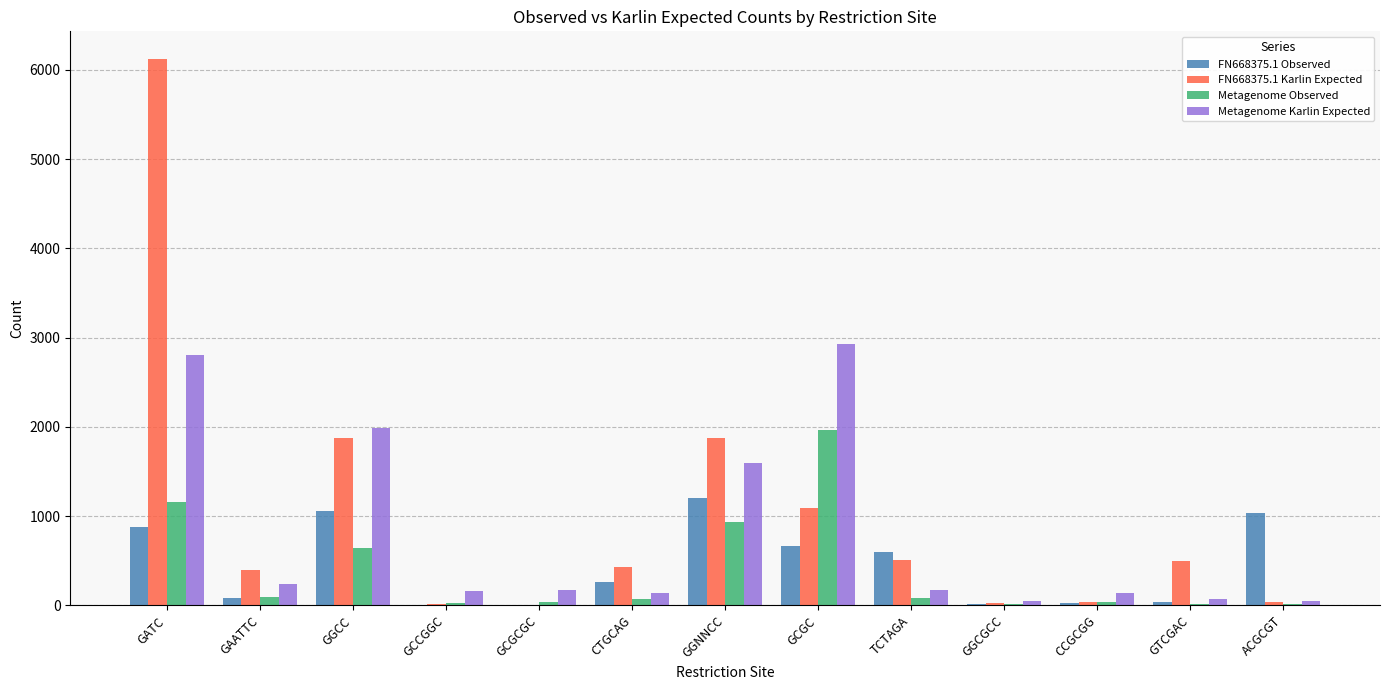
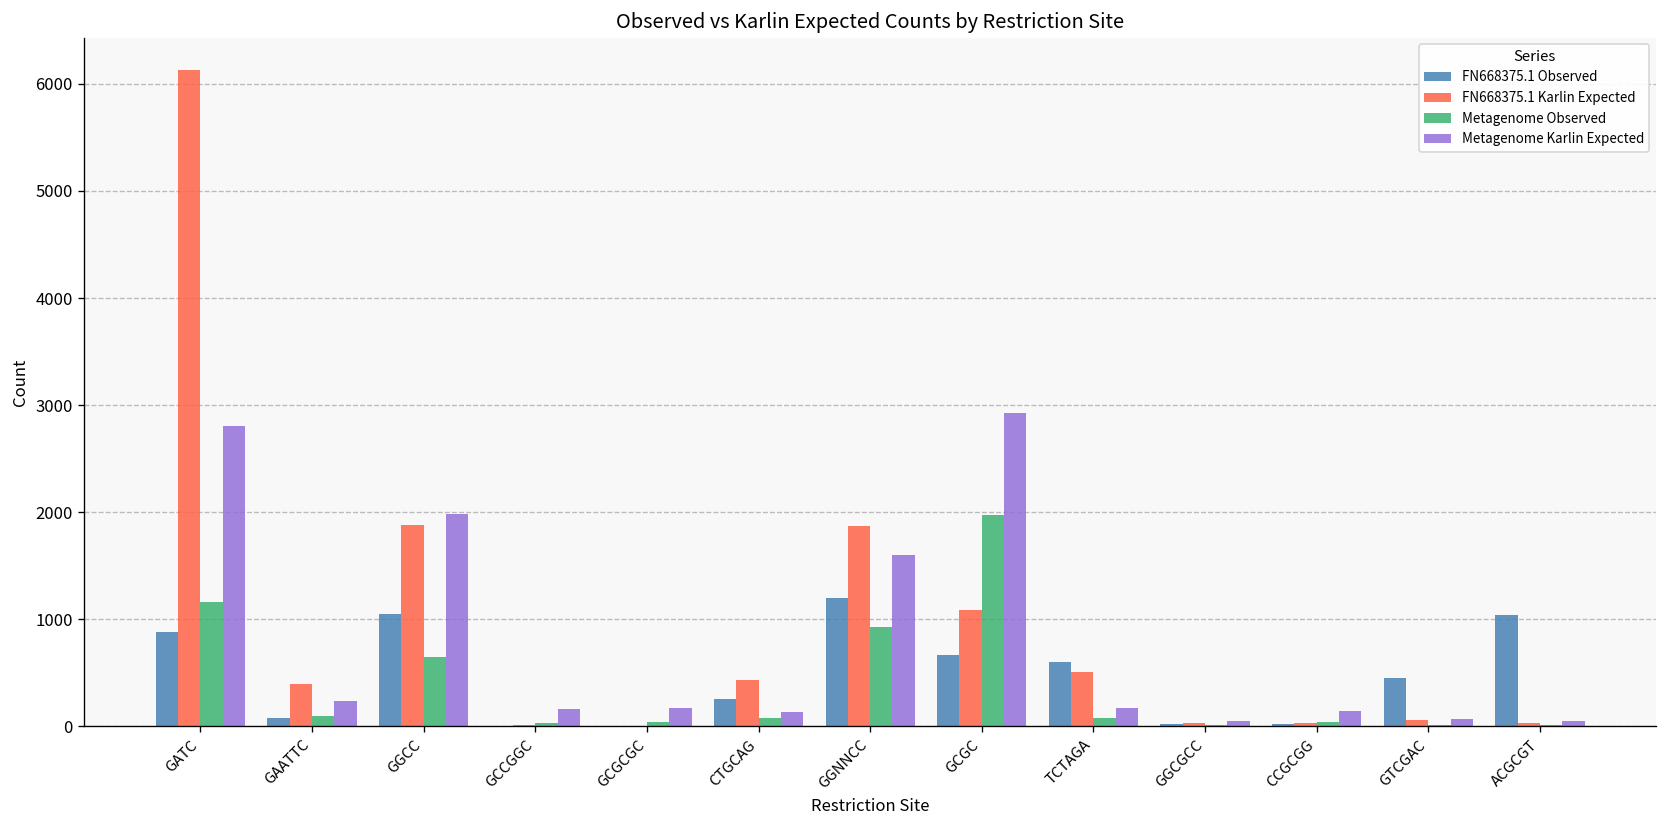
FN668375.1 Observed, GTCGAC: 0 -> 500
FN668375.1 Karlin Expected, GTCGAC: 500 -> 100
